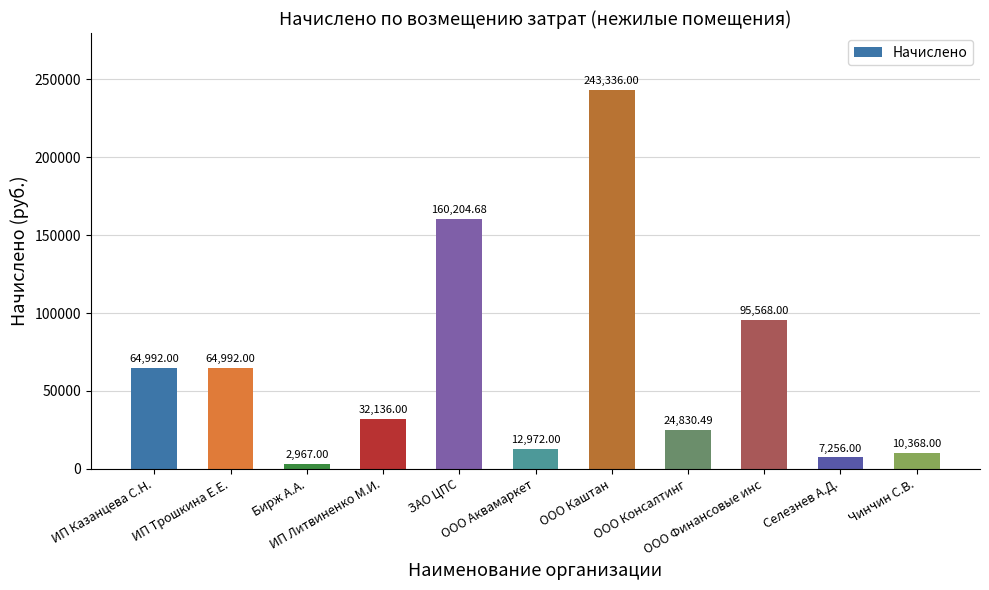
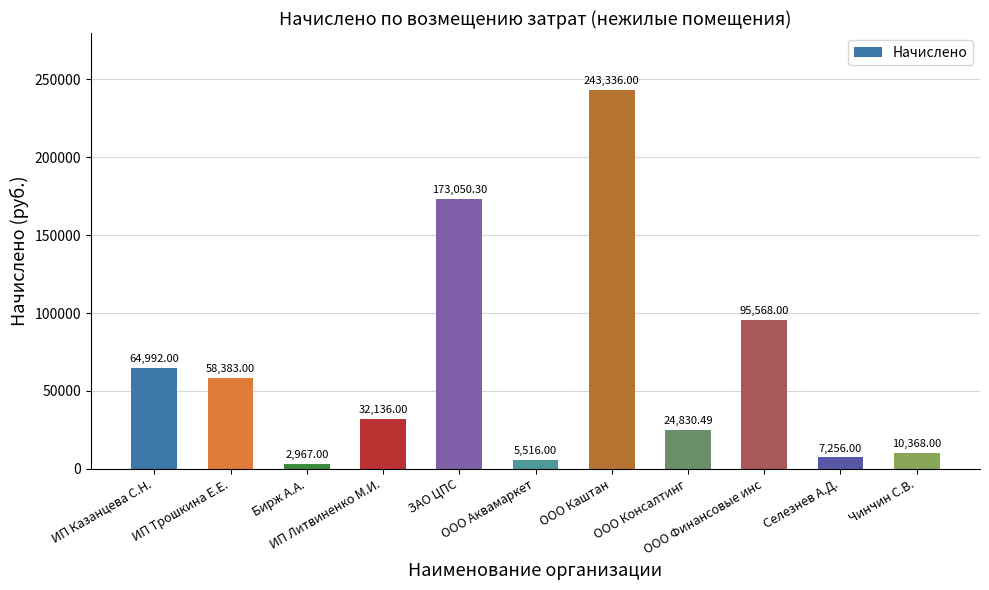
ИП Трошкина Е.Е.: 64,992.00 -> 58,383.00
ЗАО ЦПС: 160,204.68 -> 173,050.30
ООО Аквамаркет: 12,972.00 -> 5,516.00
